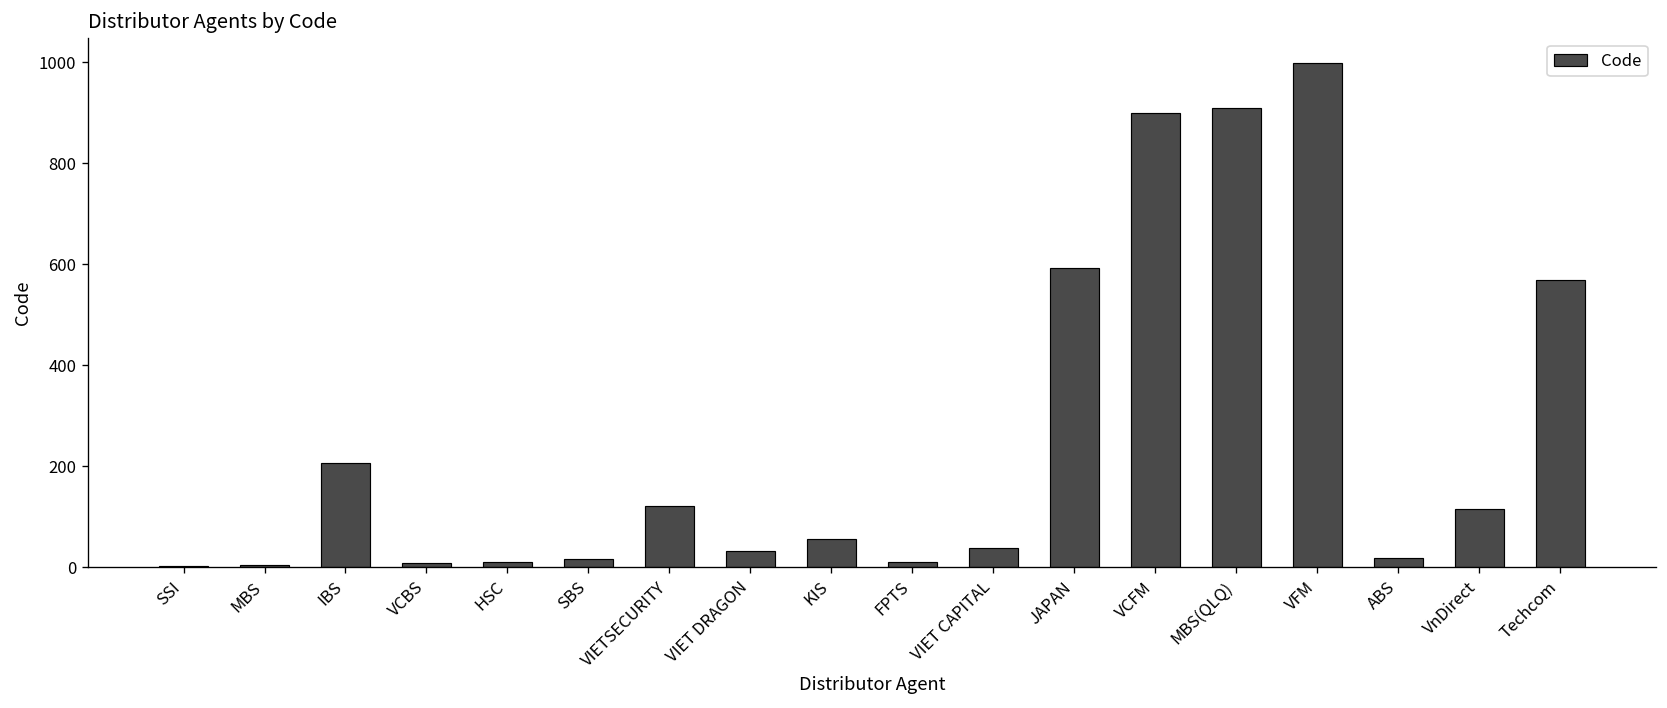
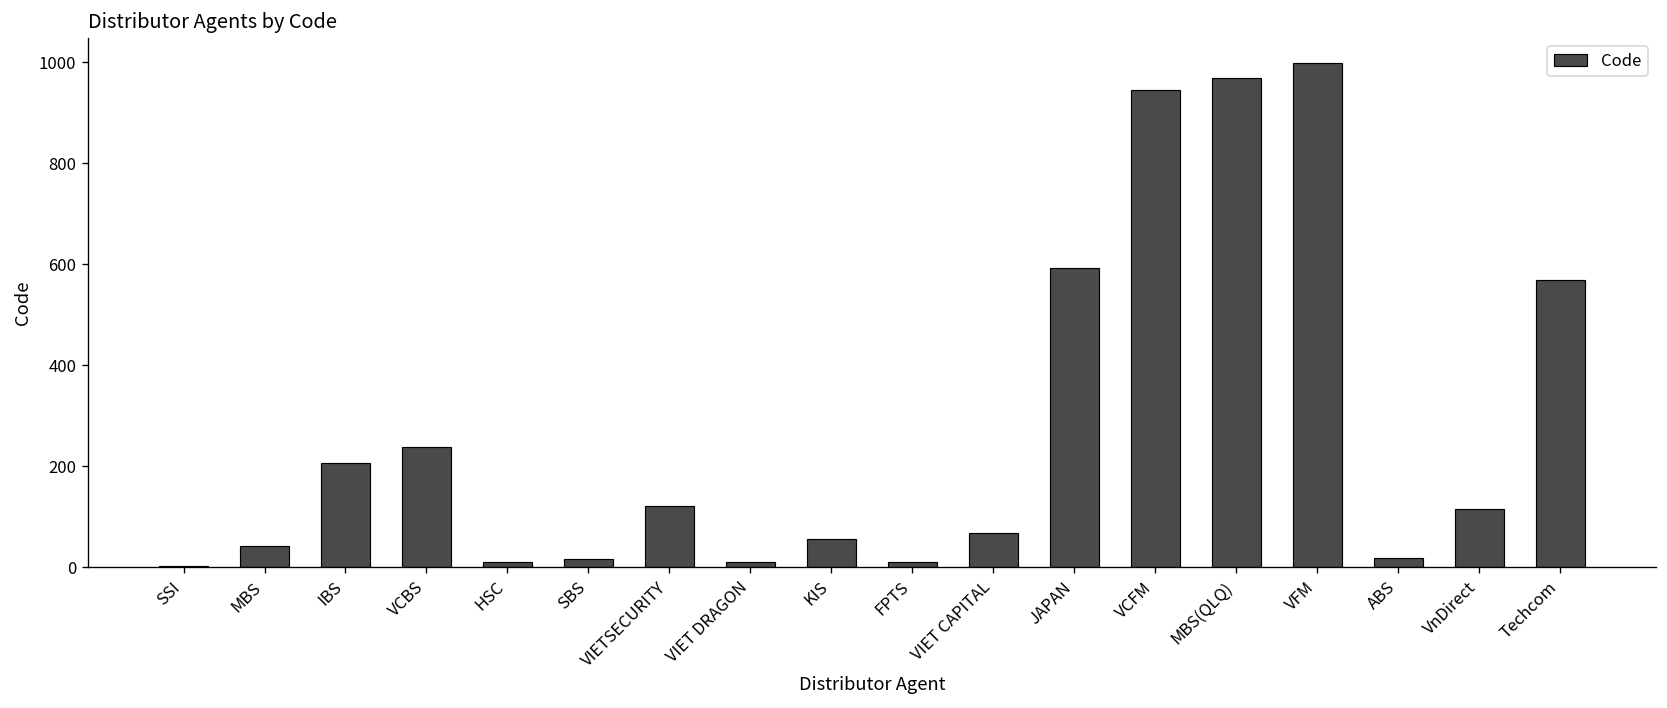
MBS: 10 -> 40
VCBS: 10 -> 240
VIET DRAGON: 30 -> 10
VIET CAPITAL: 40 -> 70
VCFM: 900 -> 950
MBS(QLQ): 910 -> 970
